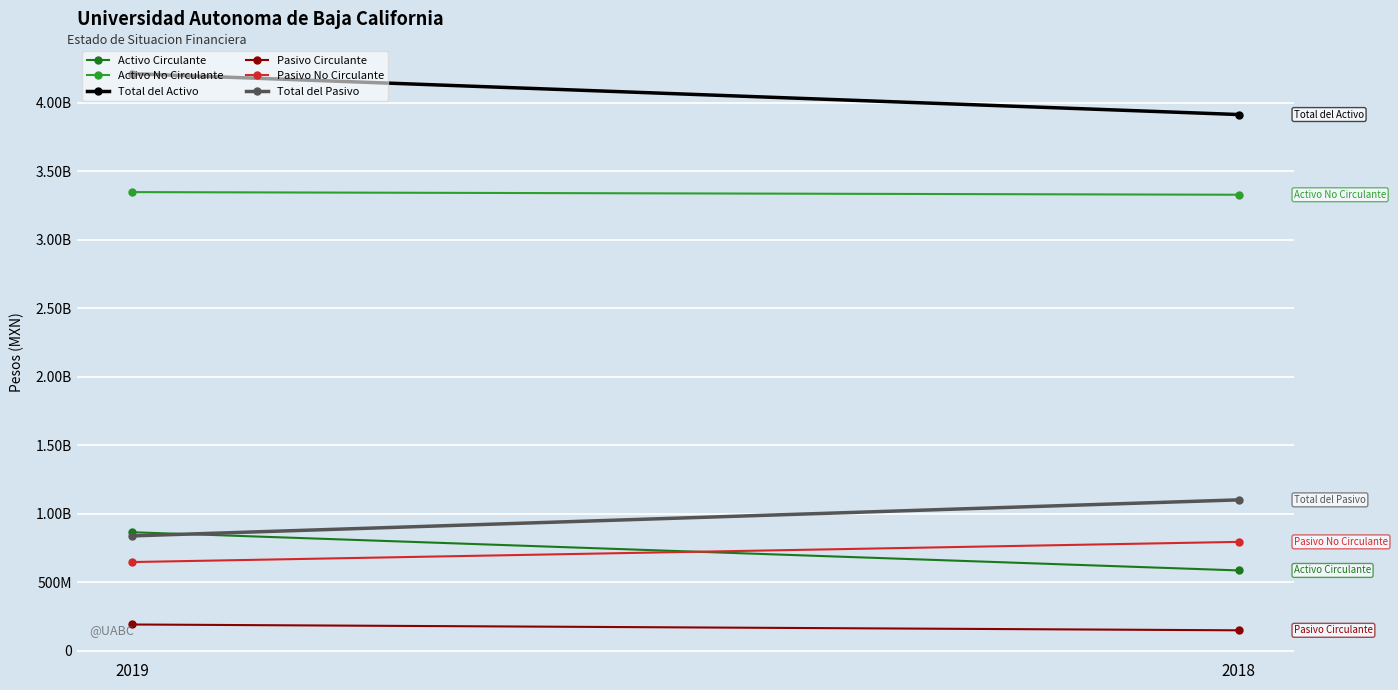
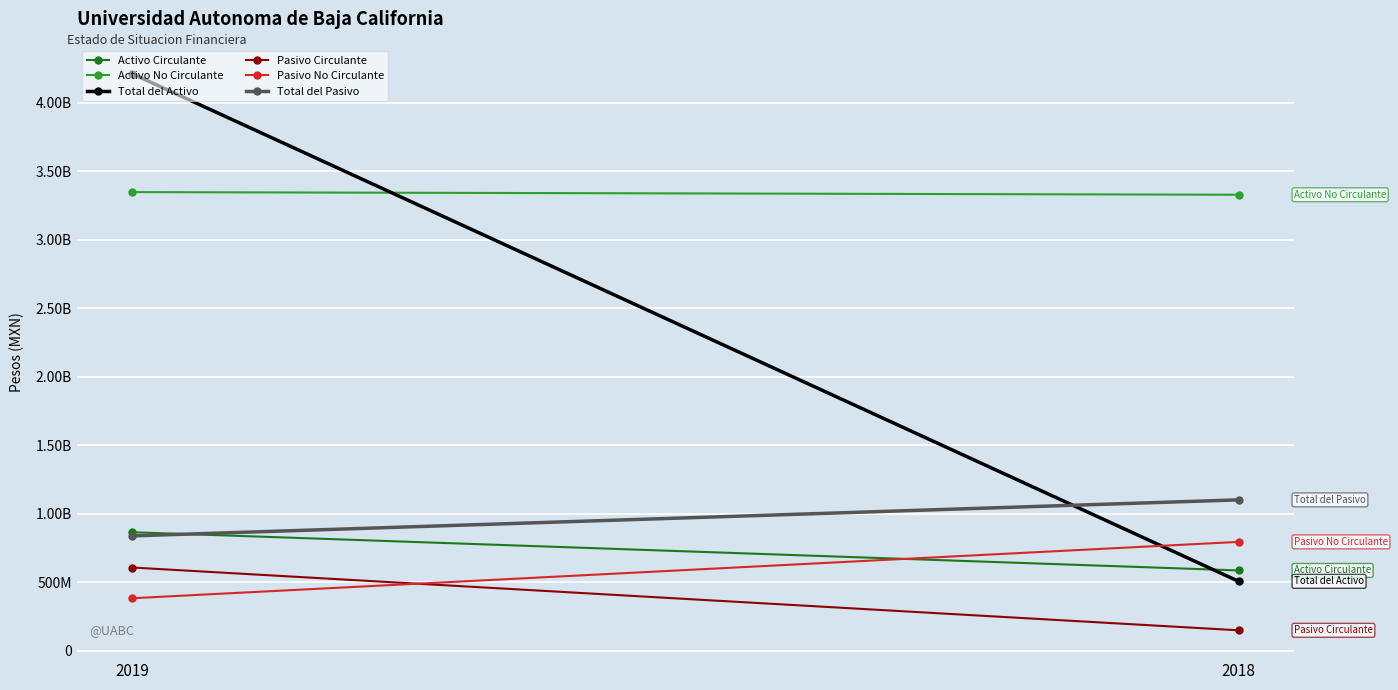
Pasivo Circulante, 2019: 190000000 -> 610000000
Pasivo No Circulante, 2019: 650000000 -> 380000000
Total del Activo, 2018: 3910000000 -> 510000000
